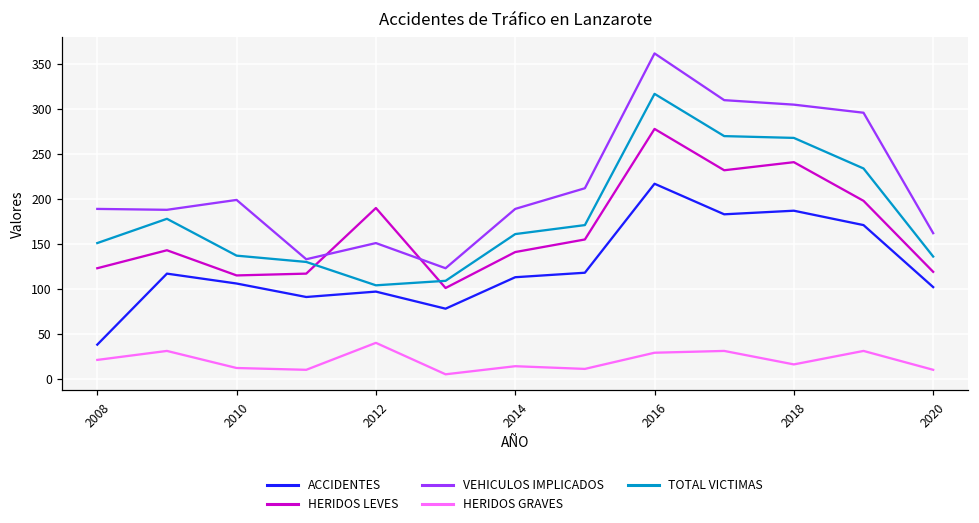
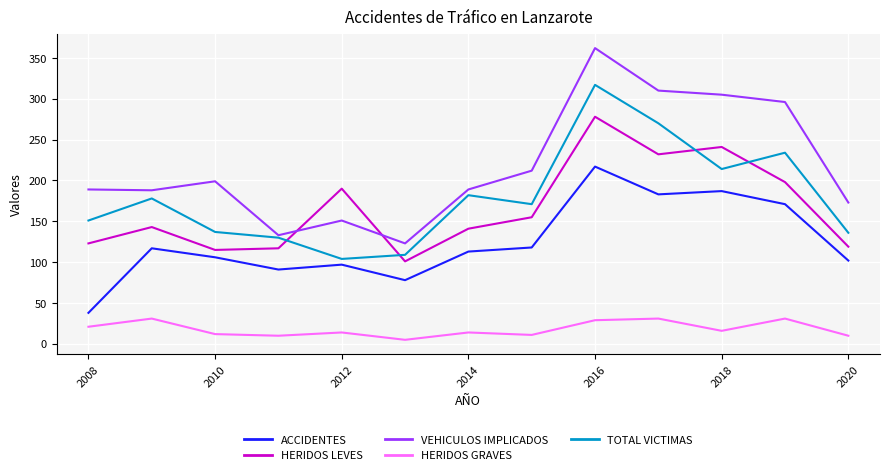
HERIDOS GRAVES, 2012: 40 -> 10
TOTAL VICTIMAS, 2014: 160 -> 180
TOTAL VICTIMAS, 2018: 270 -> 210
VEHICULOS IMPLICADOS, 2020: 160 -> 170
